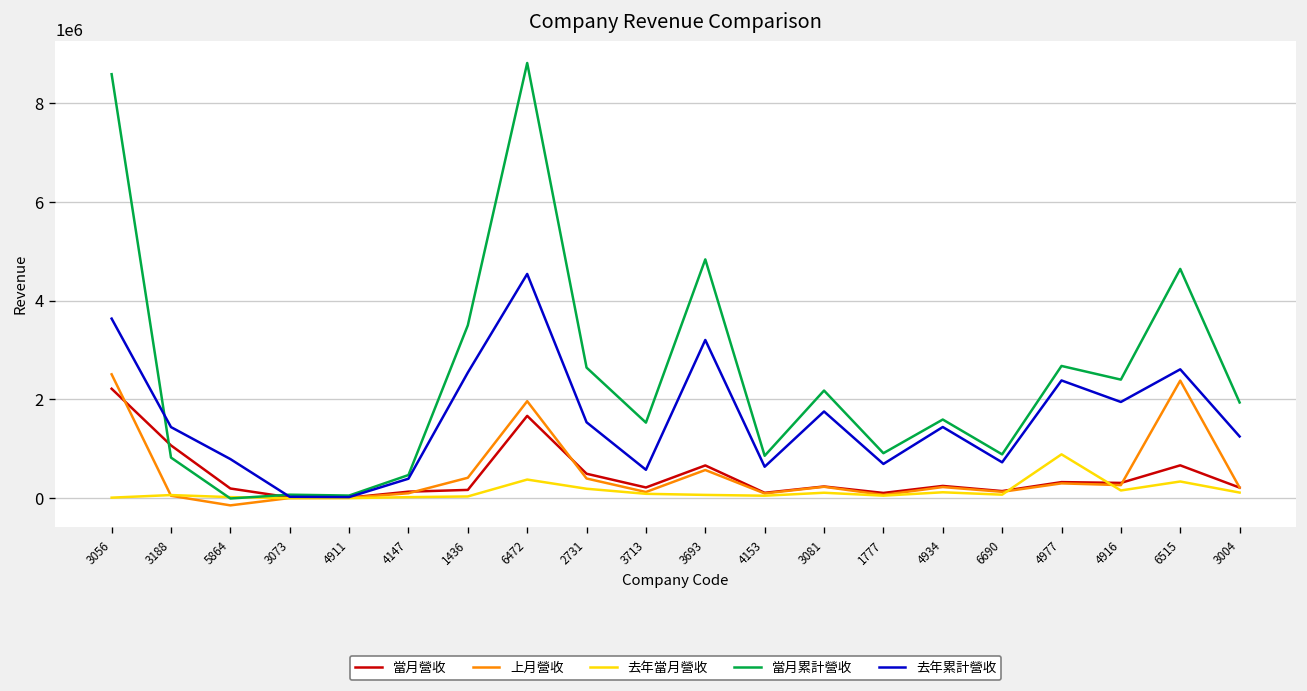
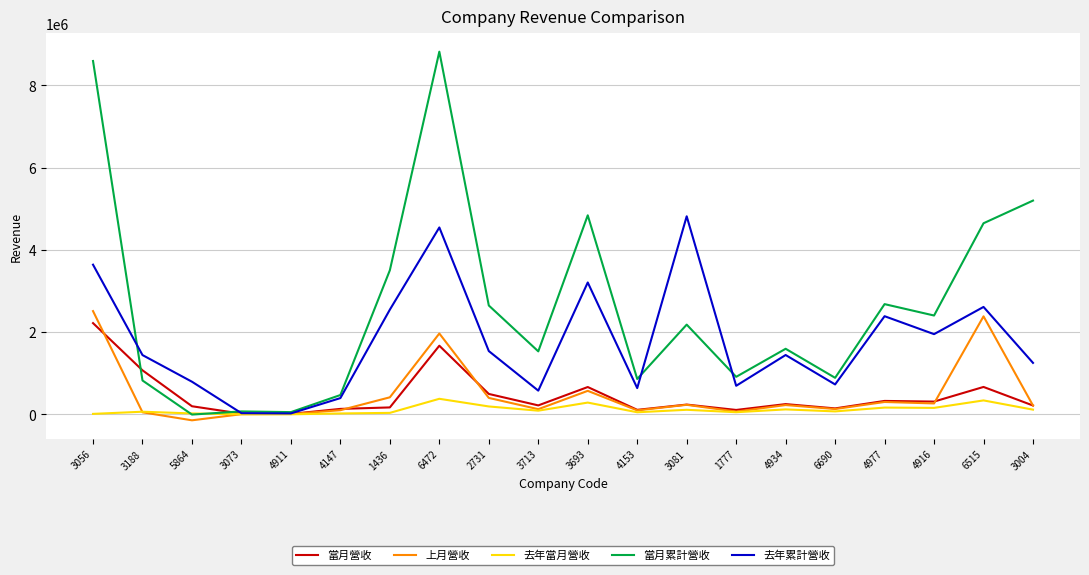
去年當月營收, 3693: 100000 -> 300000
去年累計營收, 3081: 1800000 -> 4800000
去年當月營收, 4977: 900000 -> 200000
當月累計營收, 3004: 1900000 -> 5200000
